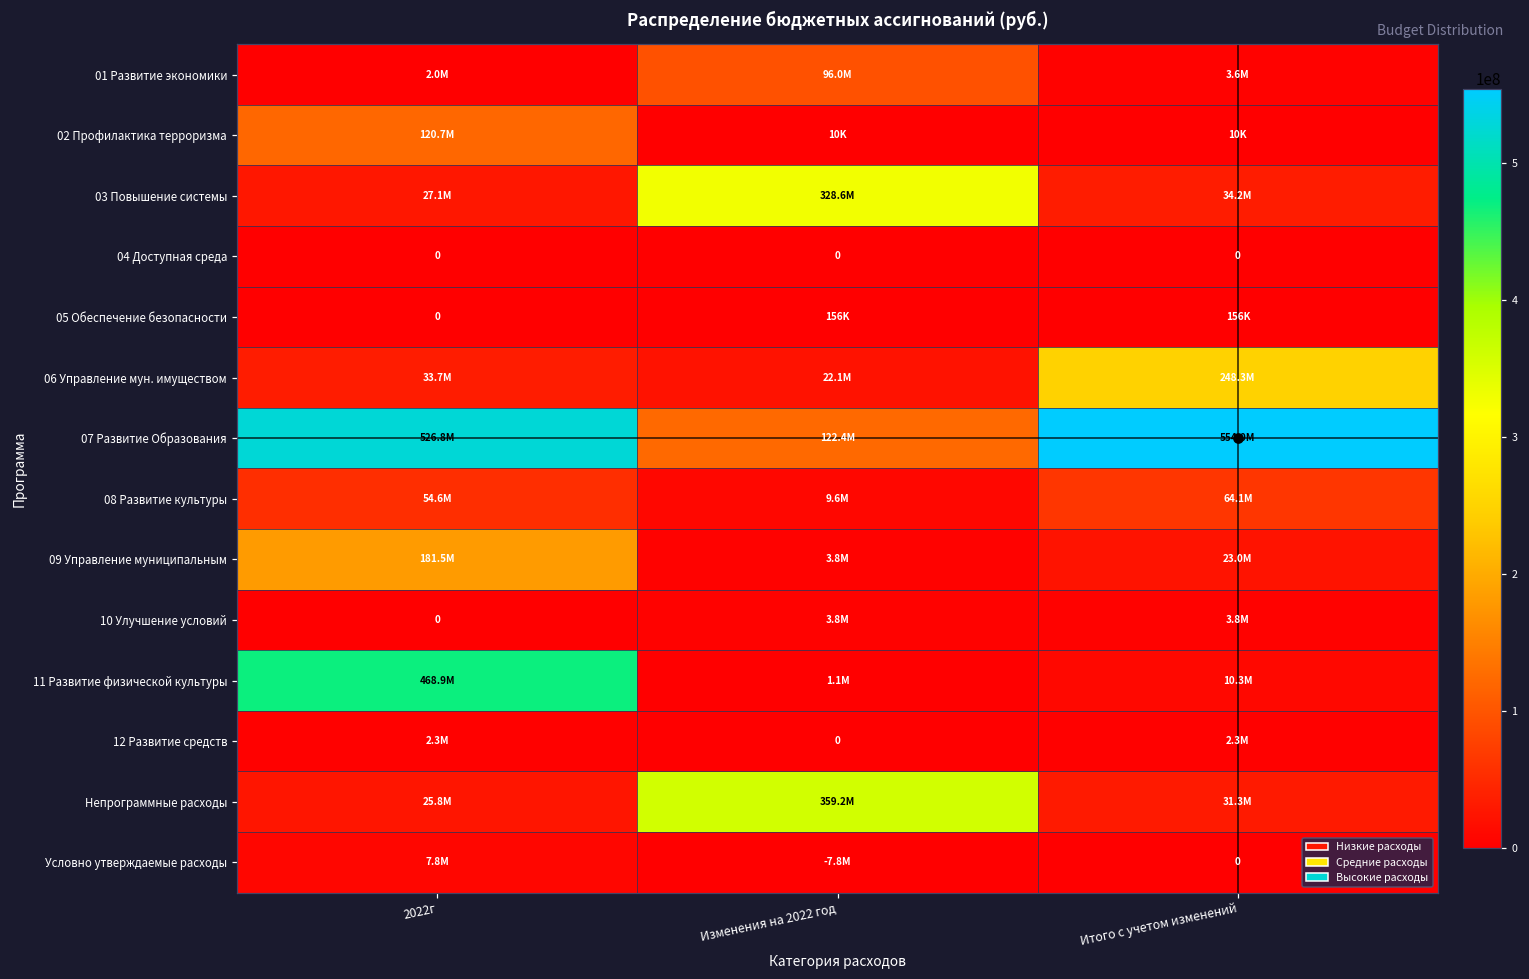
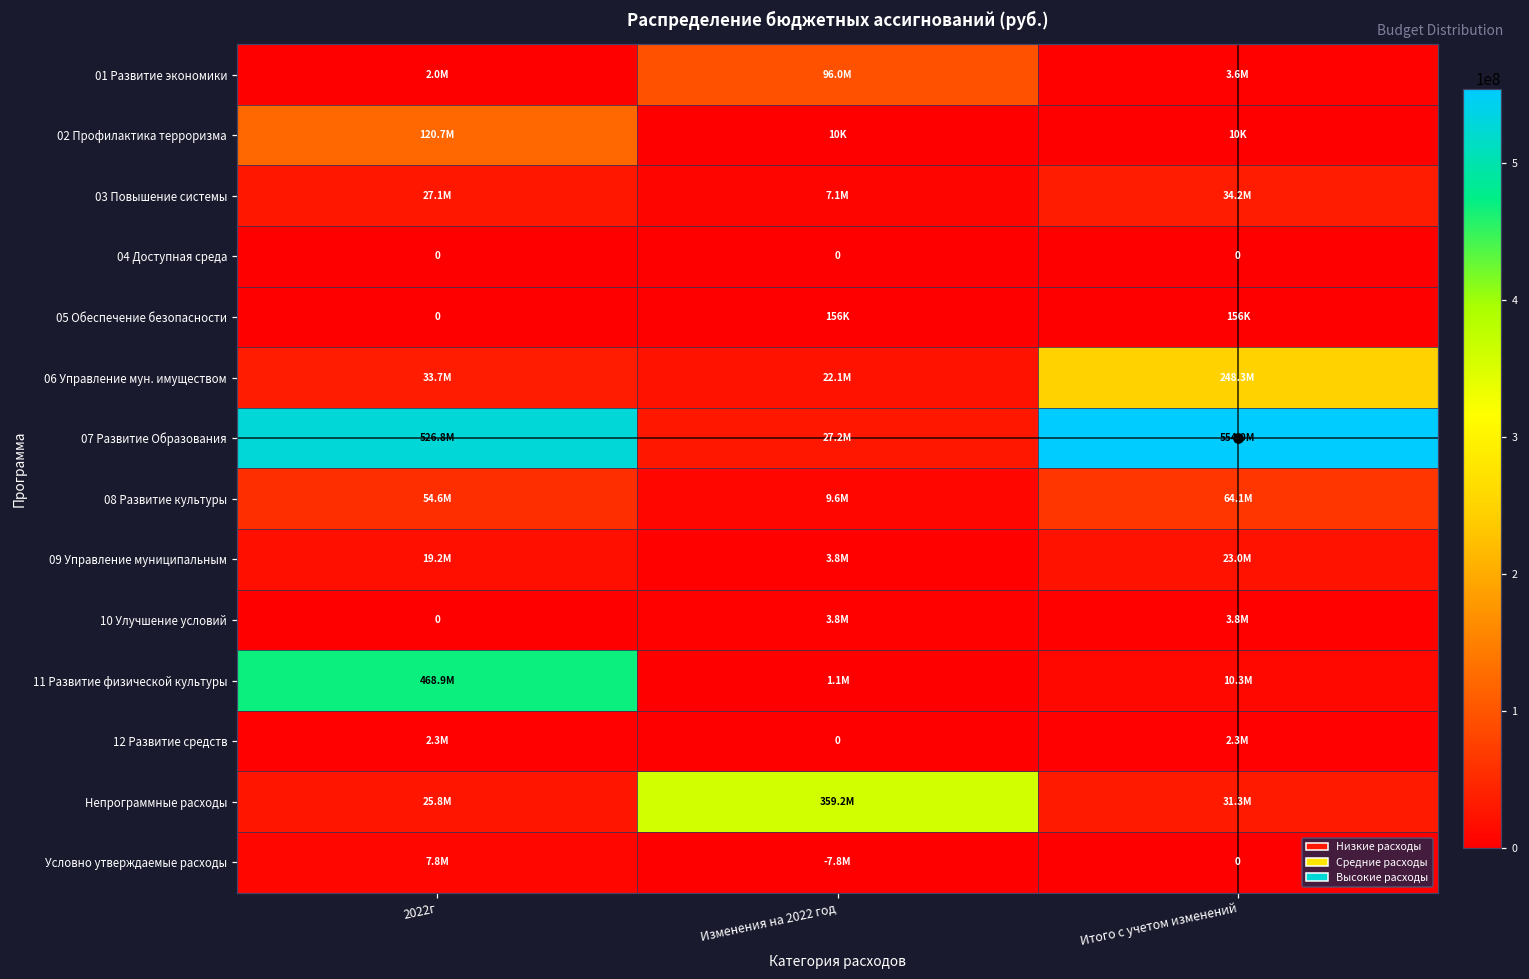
03 Повышение системы, Изменения на 2022 год: 328.6M -> 7.1M
07 Развитие Образования, Изменения на 2022 год: 122.4M -> 27.2M
09 Управление муниципальным, 2022г: 181.5M -> 19.2M
